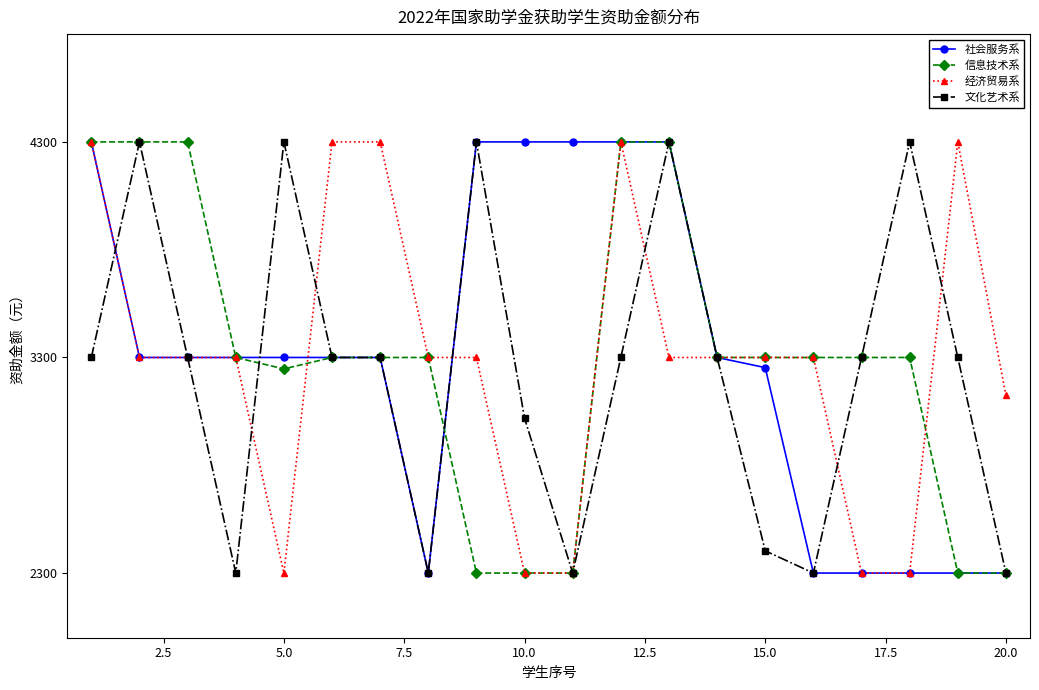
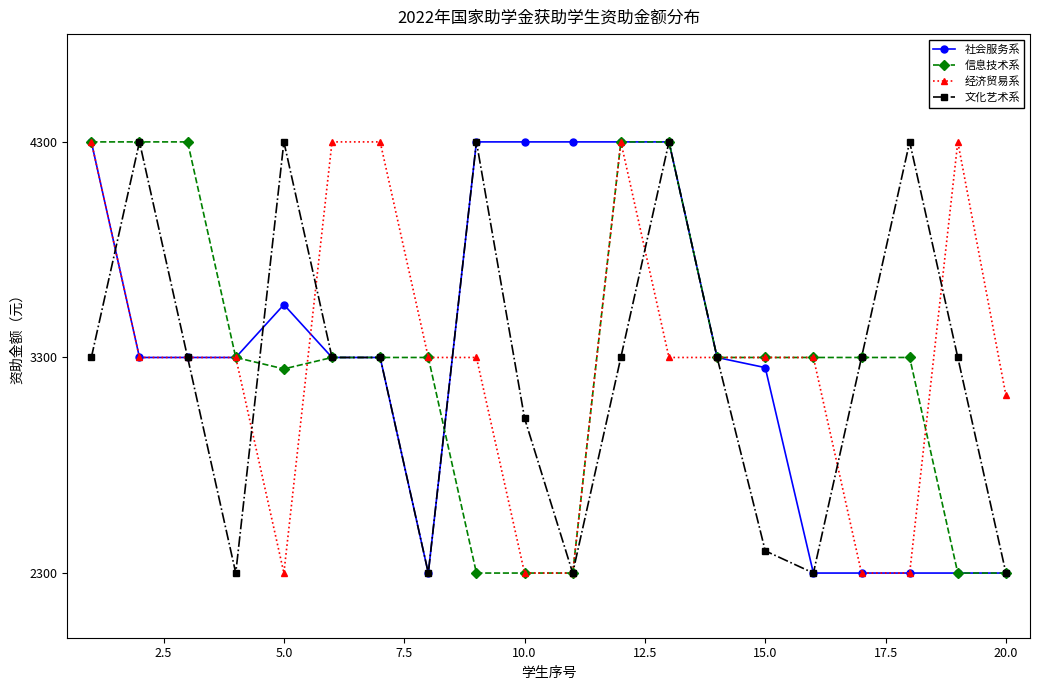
社会服务系, 5.0: 3300 -> 3550
